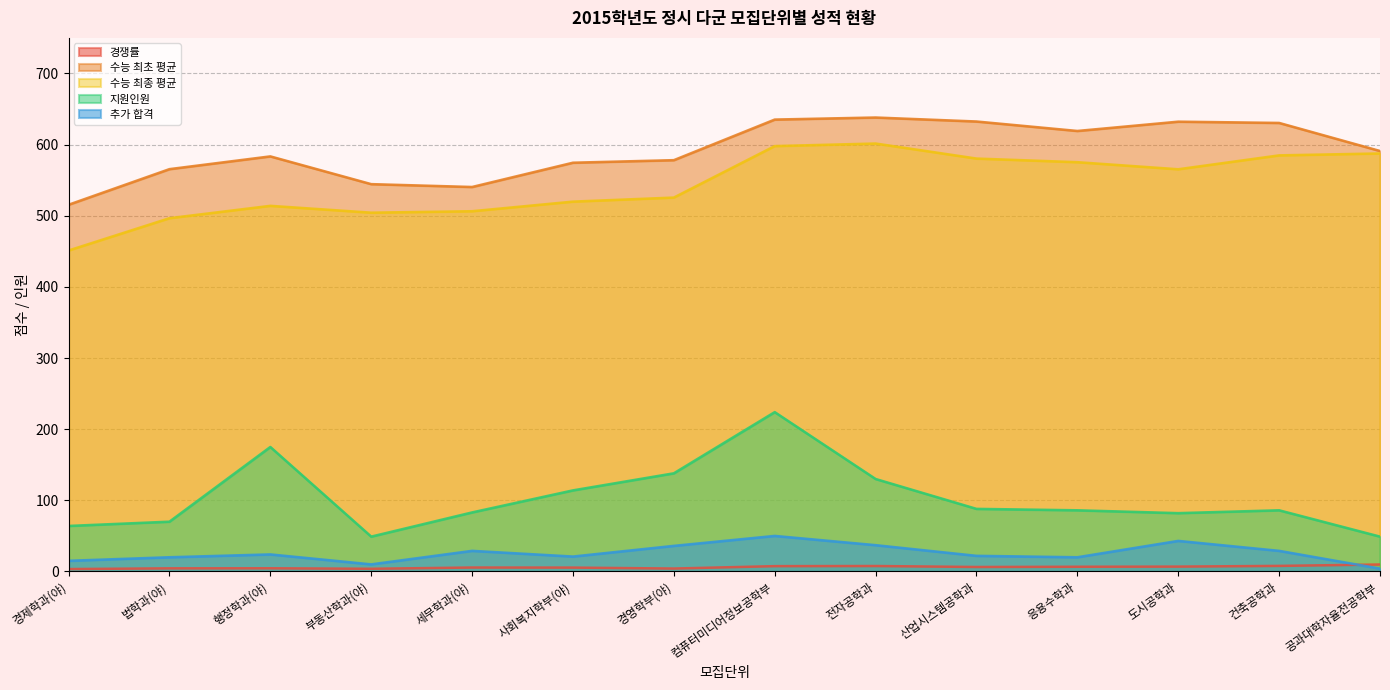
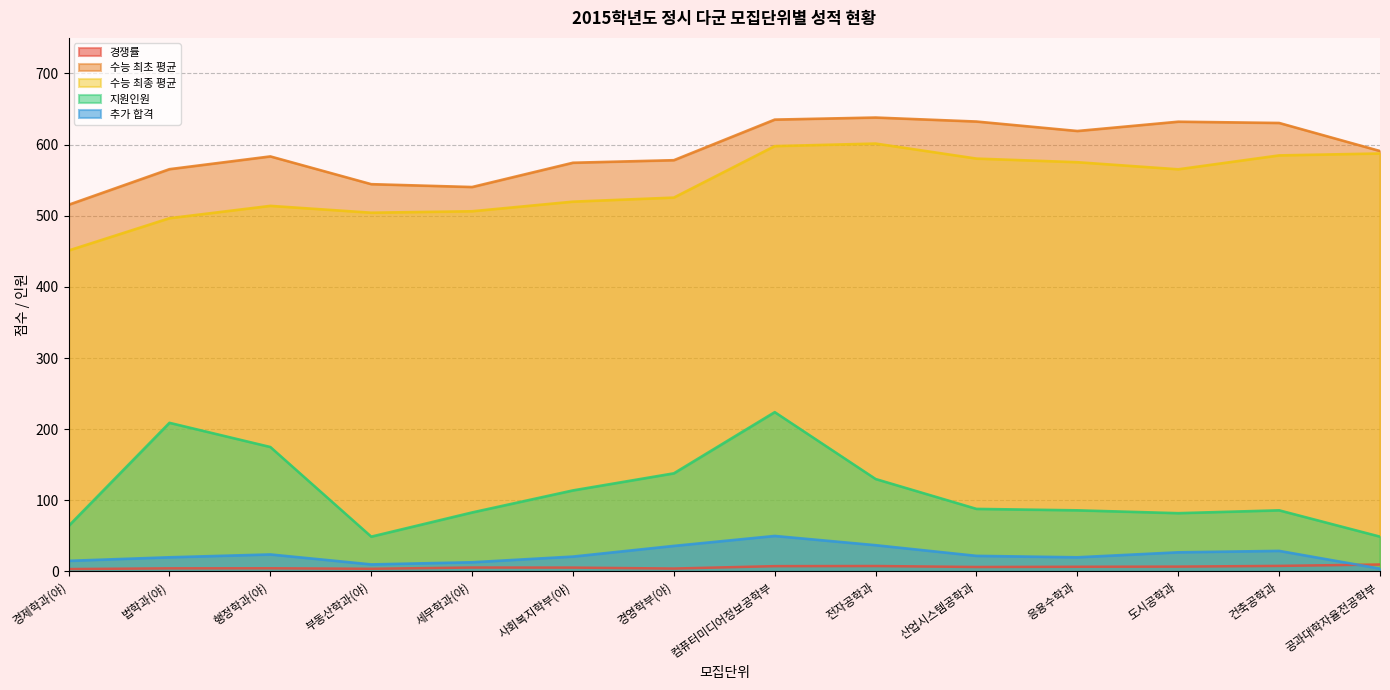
지원인원, 법학과(야): 70 -> 210
추가 합격, 세무학과(야): 30 -> 10
추가 합격, 도시공학과: 40 -> 30
